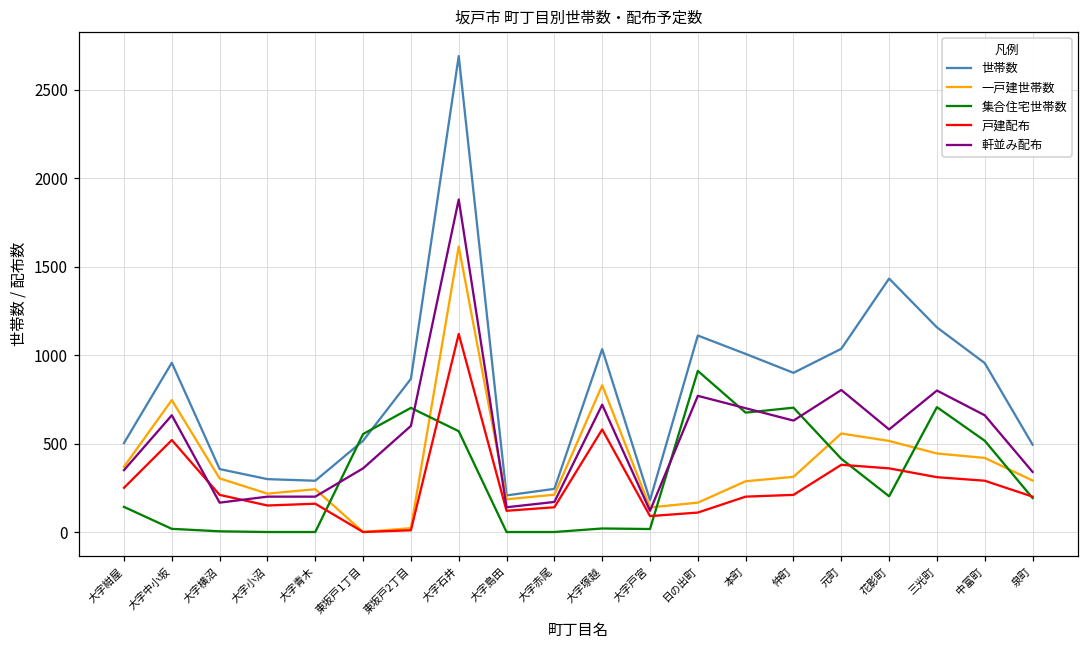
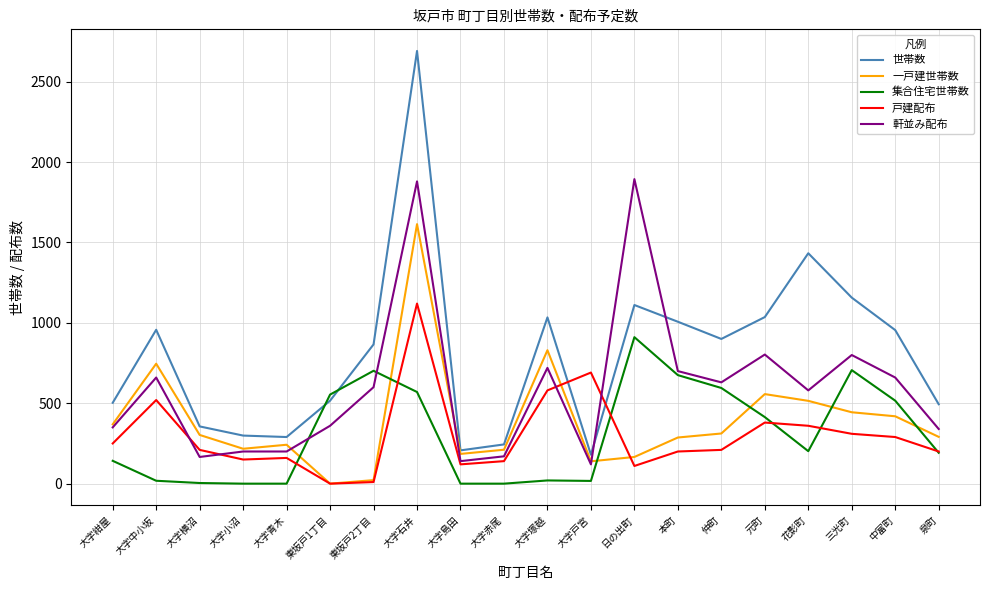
戸建配布, 大字戸宮: 90 -> 690
軒並み配布, 日の出町: 770 -> 1890
集合住宅世帯数, 仲町: 700 -> 600
